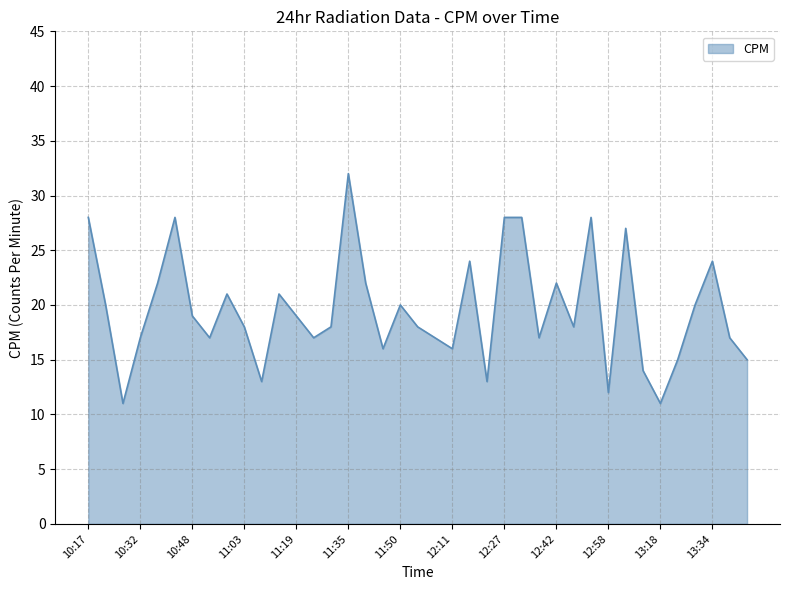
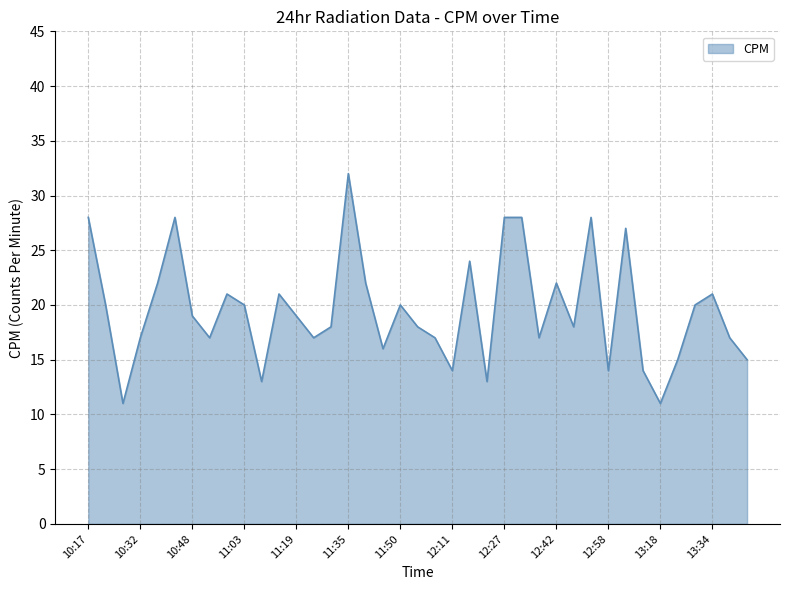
11:03: 18 -> 20
12:11: 16 -> 14
12:58: 12 -> 14
13:34: 24 -> 21
